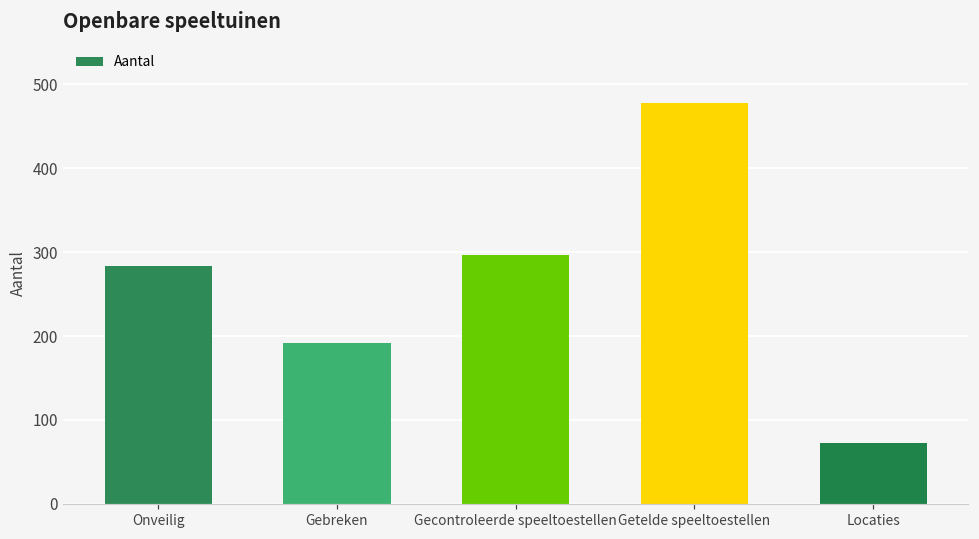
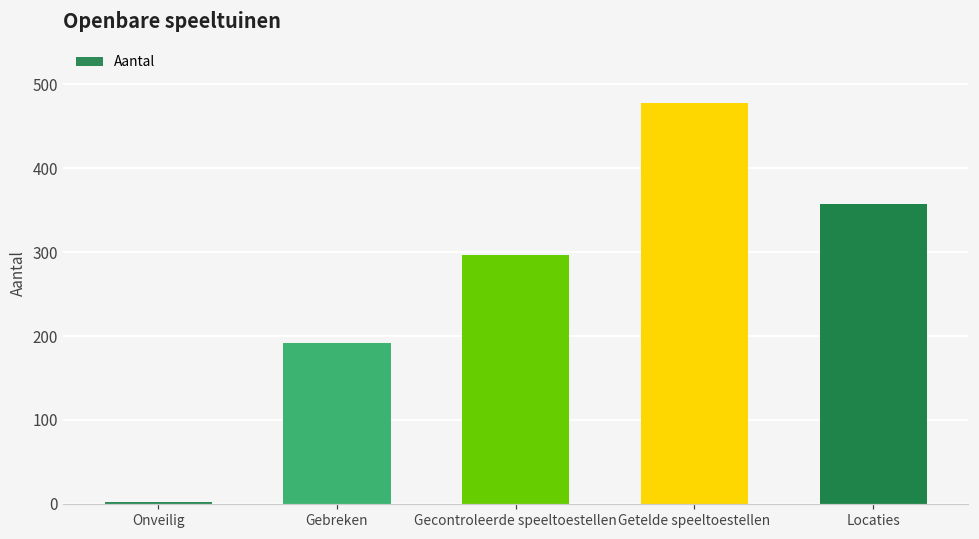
Onveilig: 280 -> 0
Locaties: 70 -> 360
